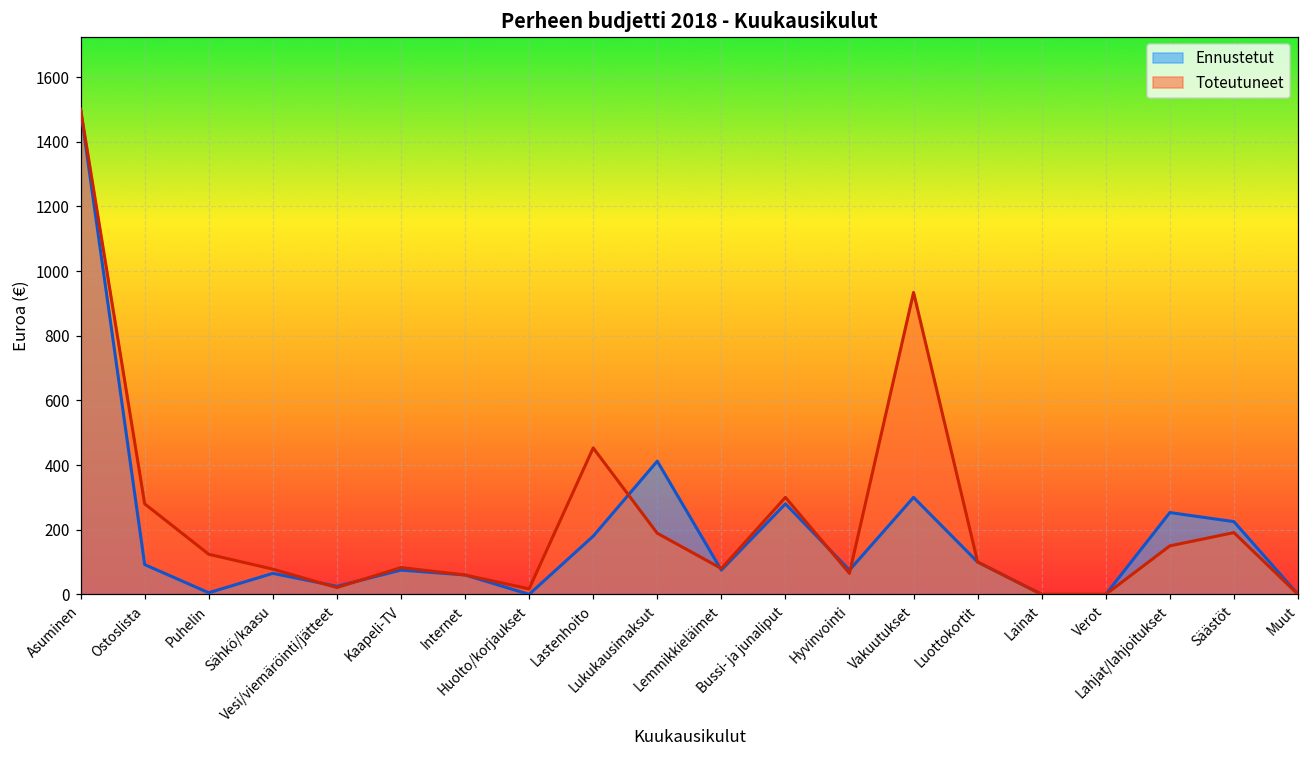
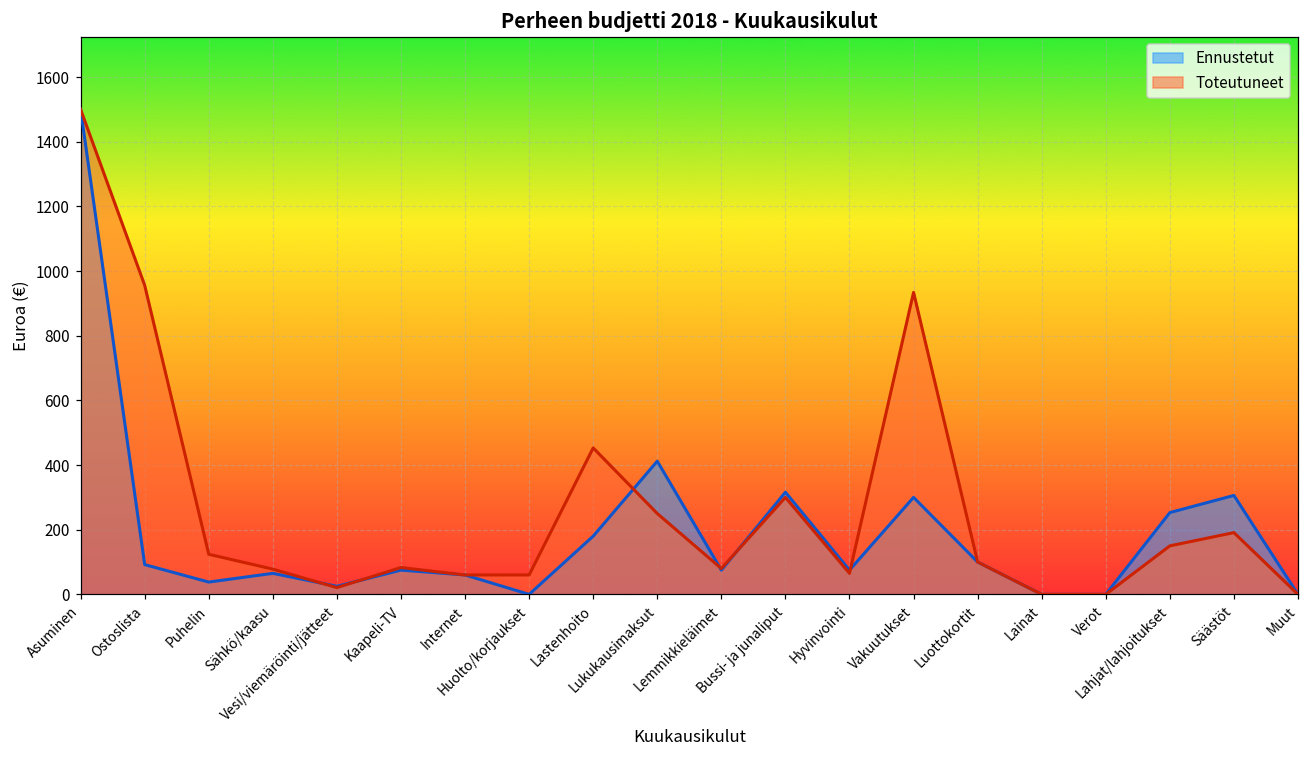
Toteutuneet, Ostoslista: 280 -> 960
Ennustetut, Puhelin: 10 -> 40
Toteutuneet, Huolto/korjaukset: 20 -> 60
Toteutuneet, Lukukausimaksut: 190 -> 250
Ennustetut, Bussi- ja junaliput: 280 -> 320
Ennustetut, Säästöt: 230 -> 310
